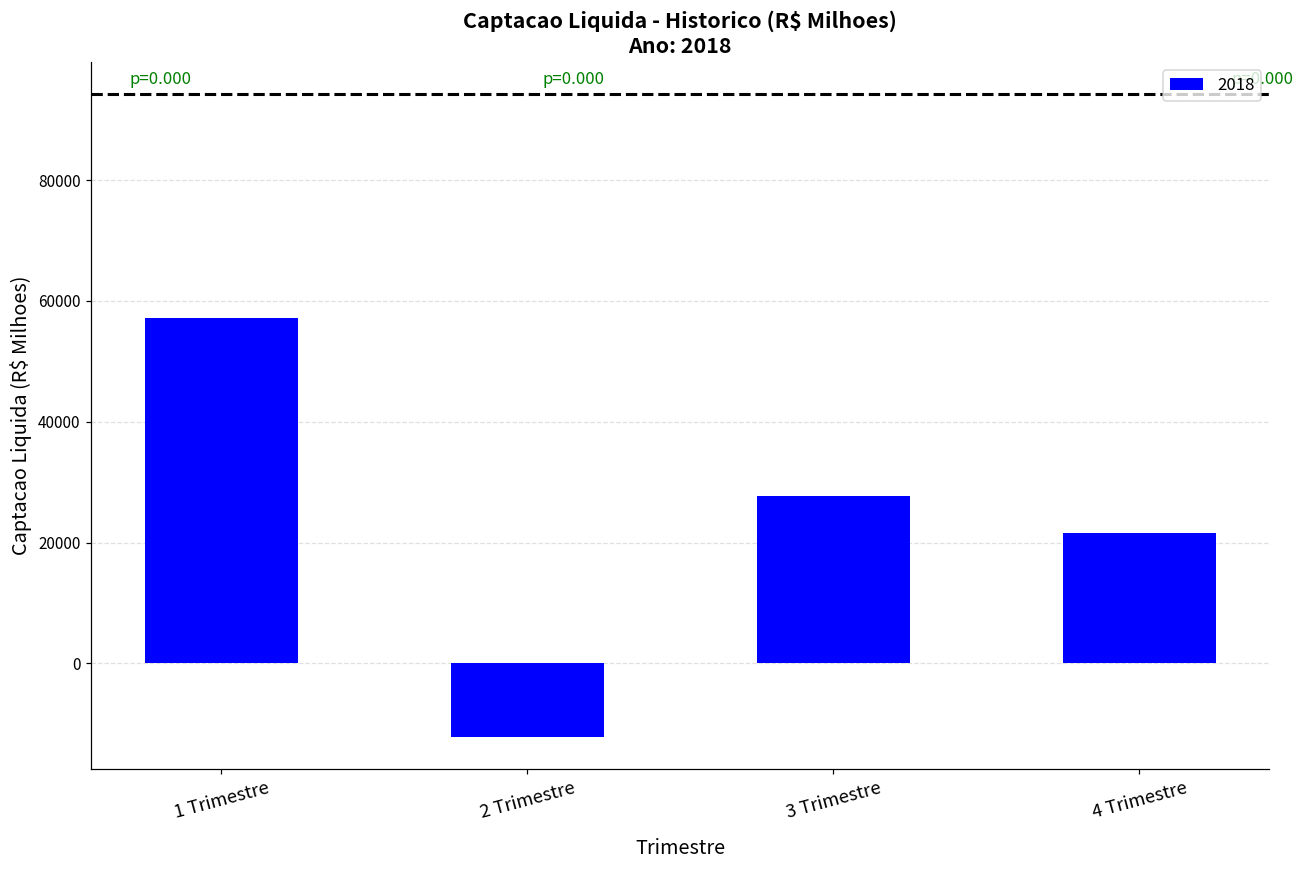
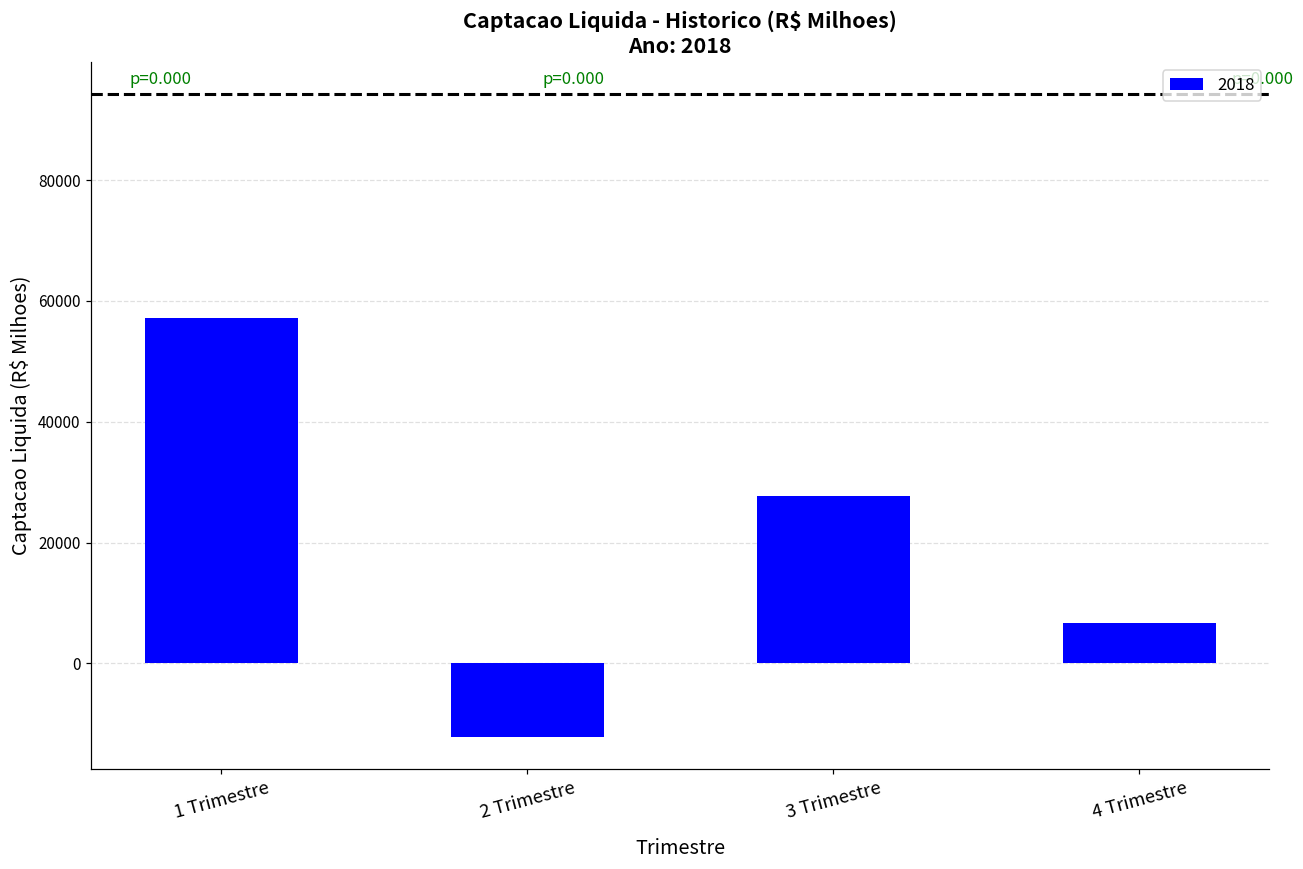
4 Trimestre: 22000 -> 7000
